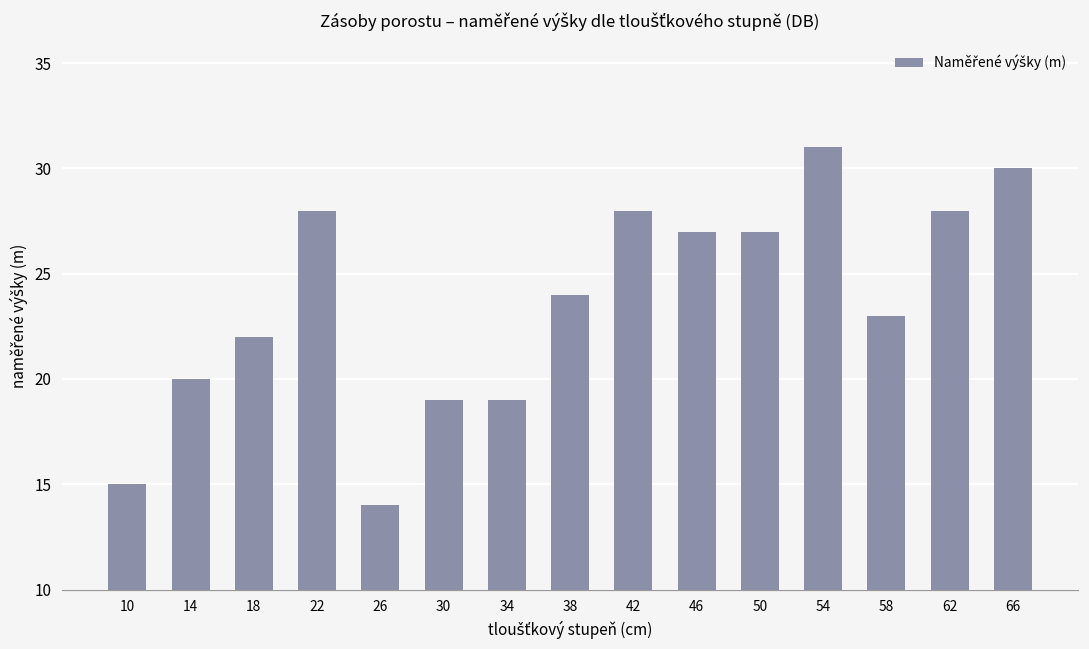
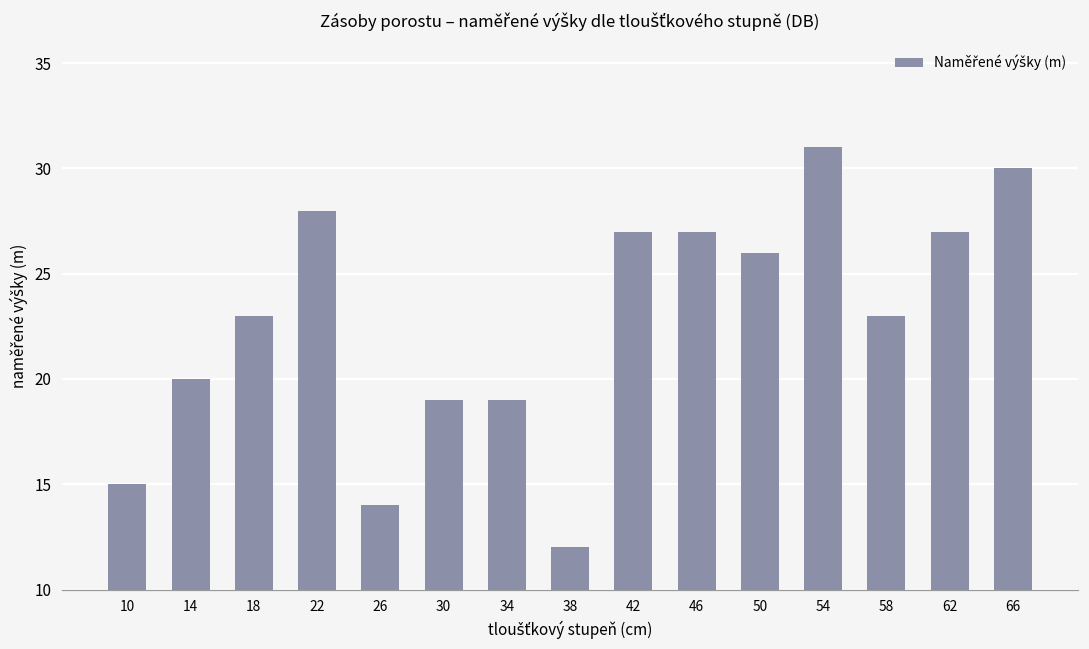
18: 22 -> 23
38: 24 -> 12
42: 28 -> 27
50: 27 -> 26
62: 28 -> 27
